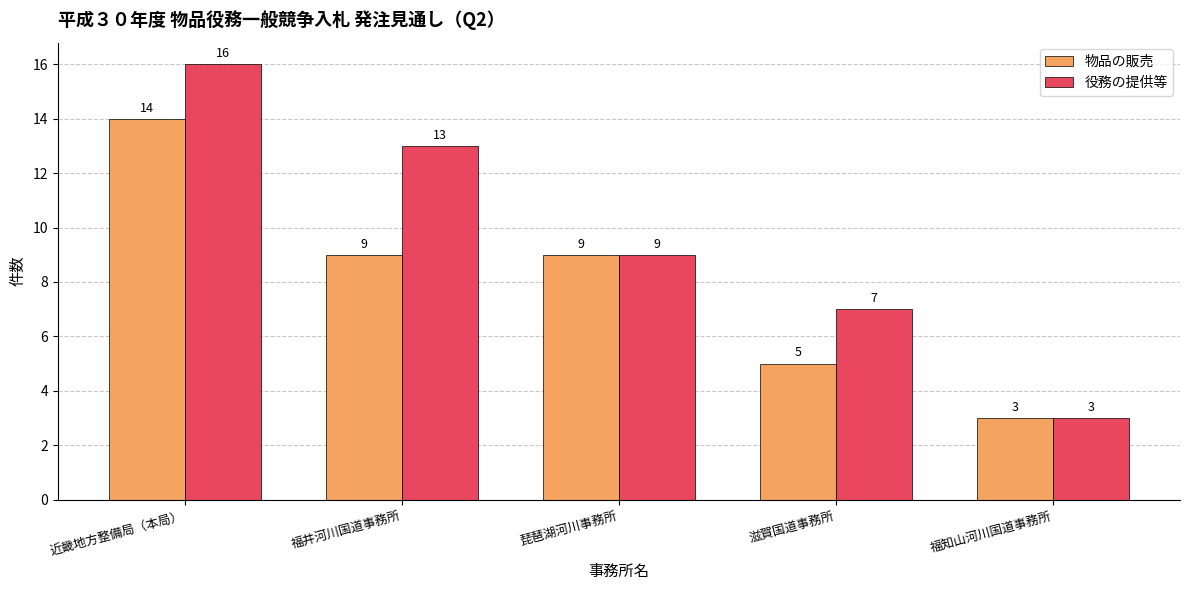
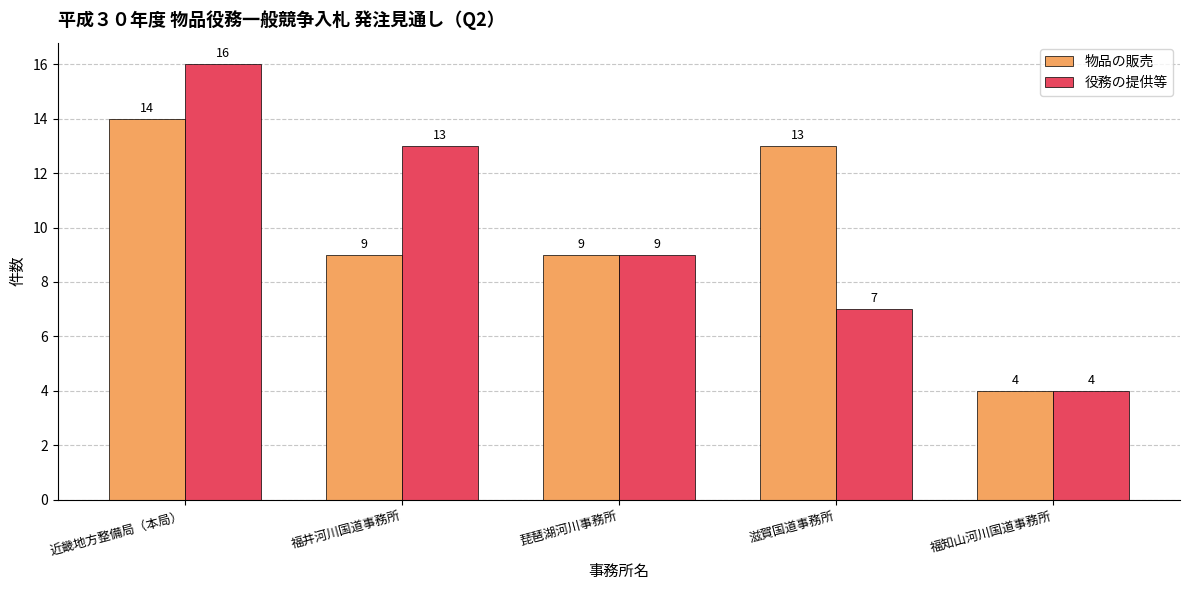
物品の販売, 滋賀国道事務所: 5 -> 13
物品の販売, 福知山河川国道事務所: 3 -> 4
役務の提供等, 福知山河川国道事務所: 3 -> 4
